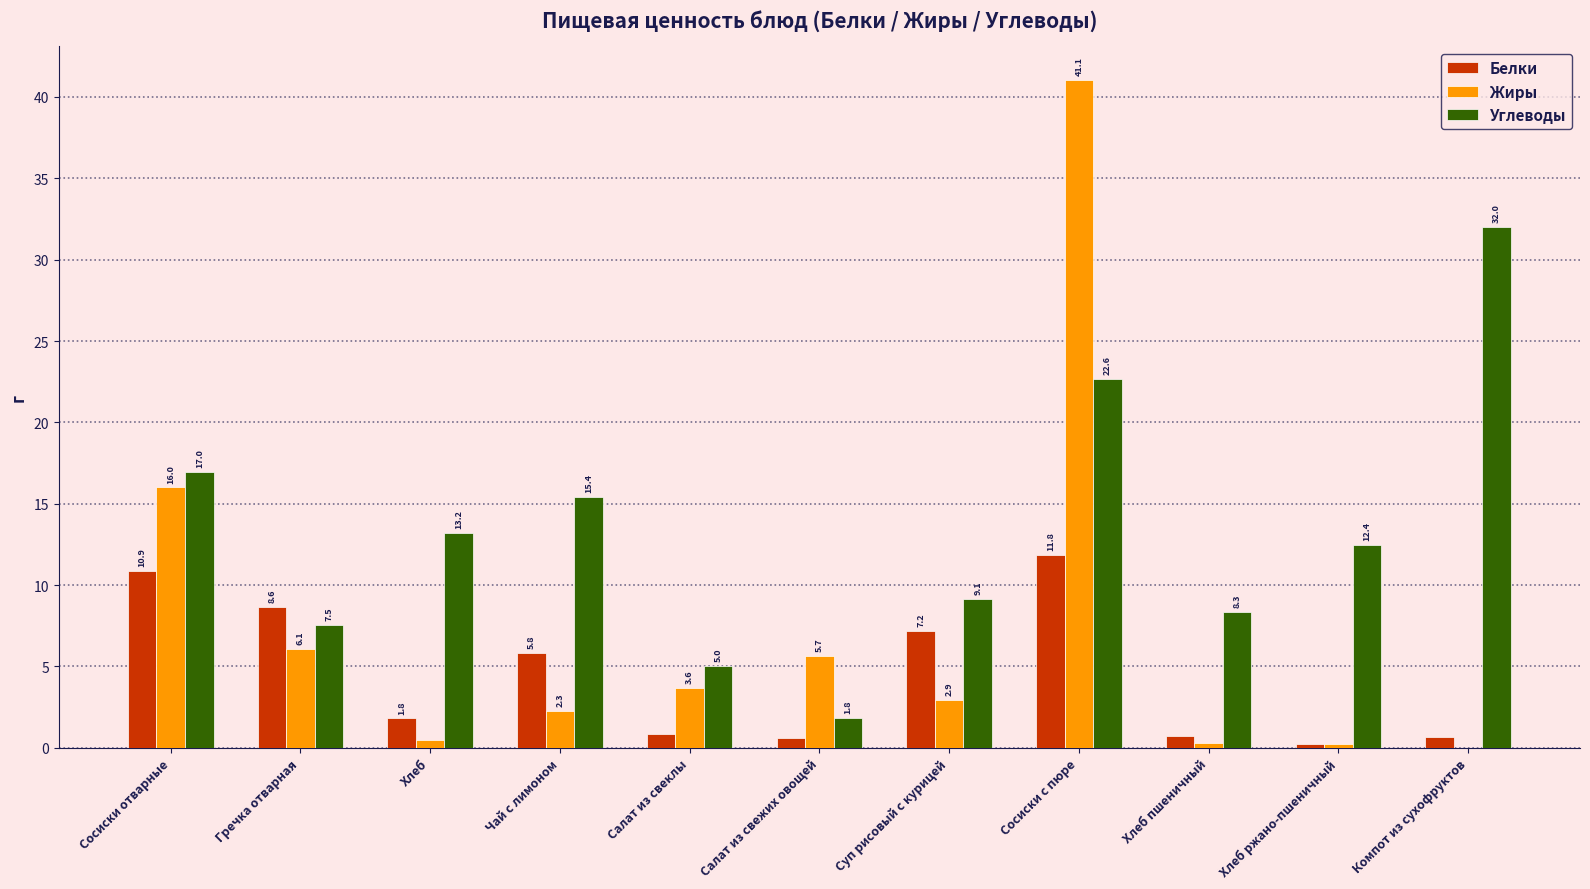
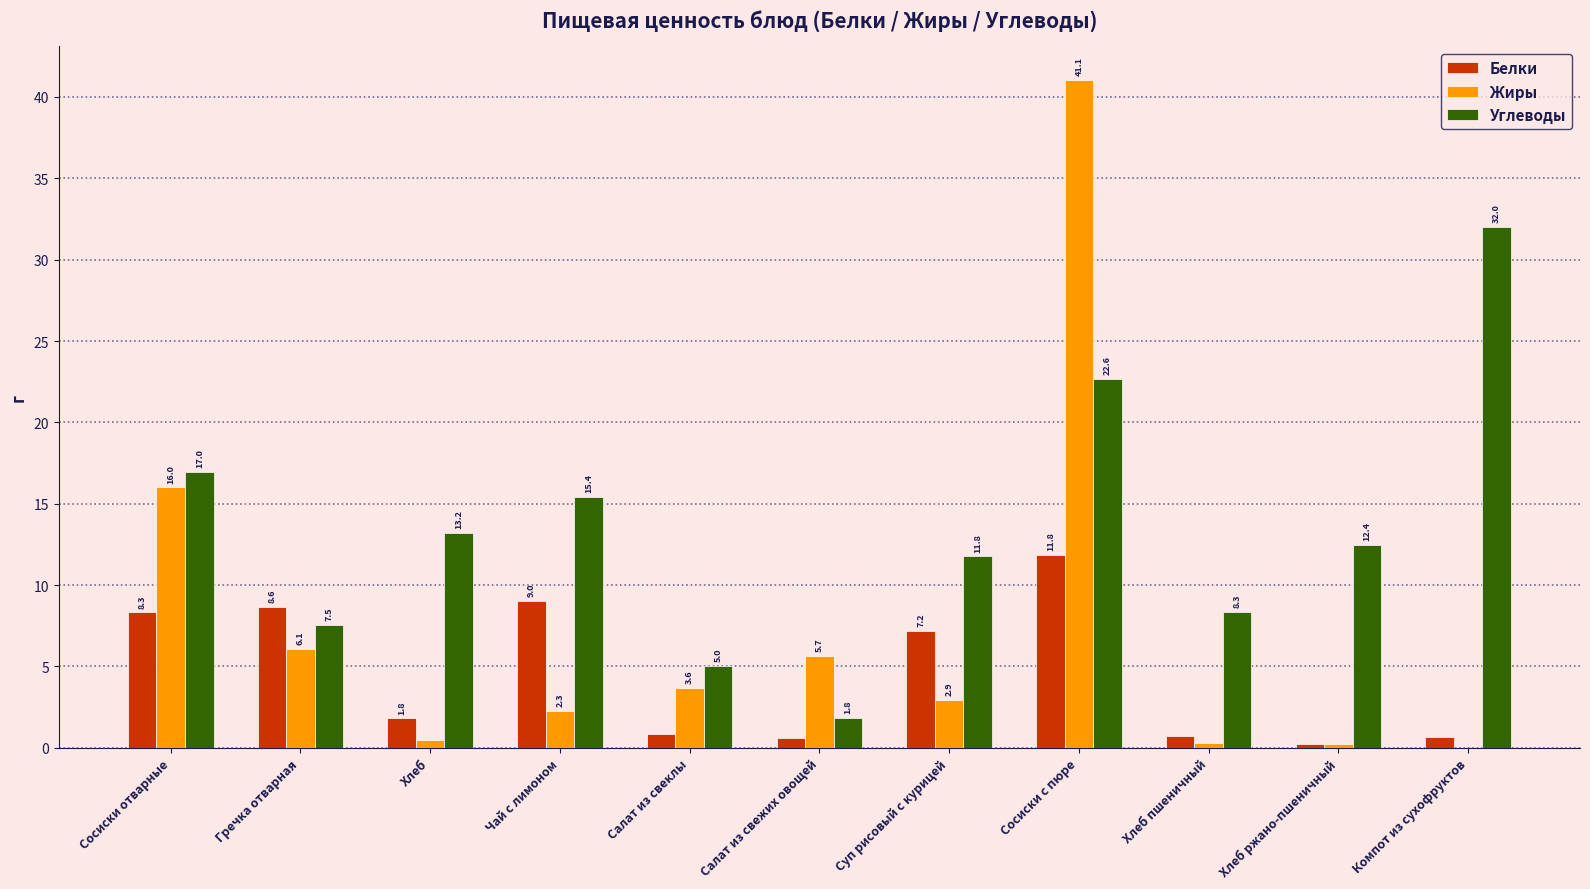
Белки, Сосиски отварные: 10.9 -> 8.3
Белки, Чай с лимоном: 5.8 -> 9.0
Углеводы, Суп рисовый с курицей: 9.1 -> 11.8
